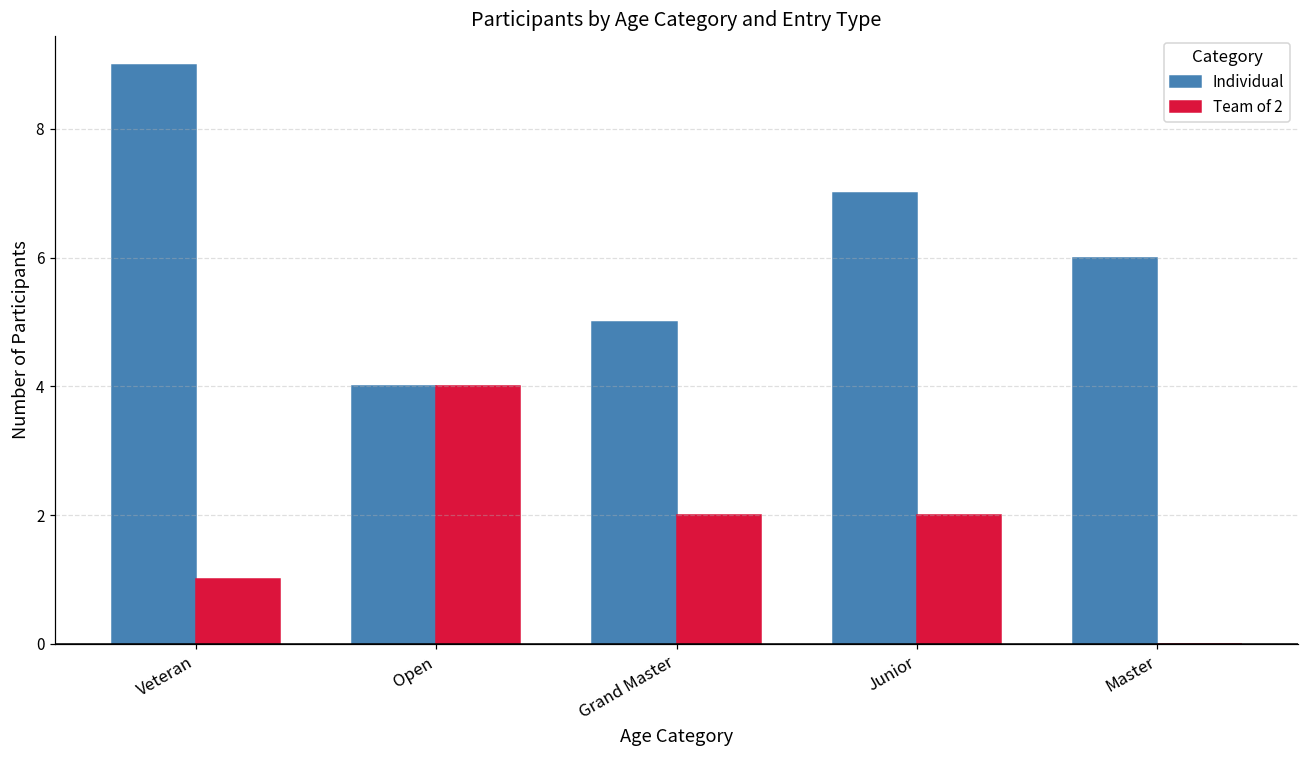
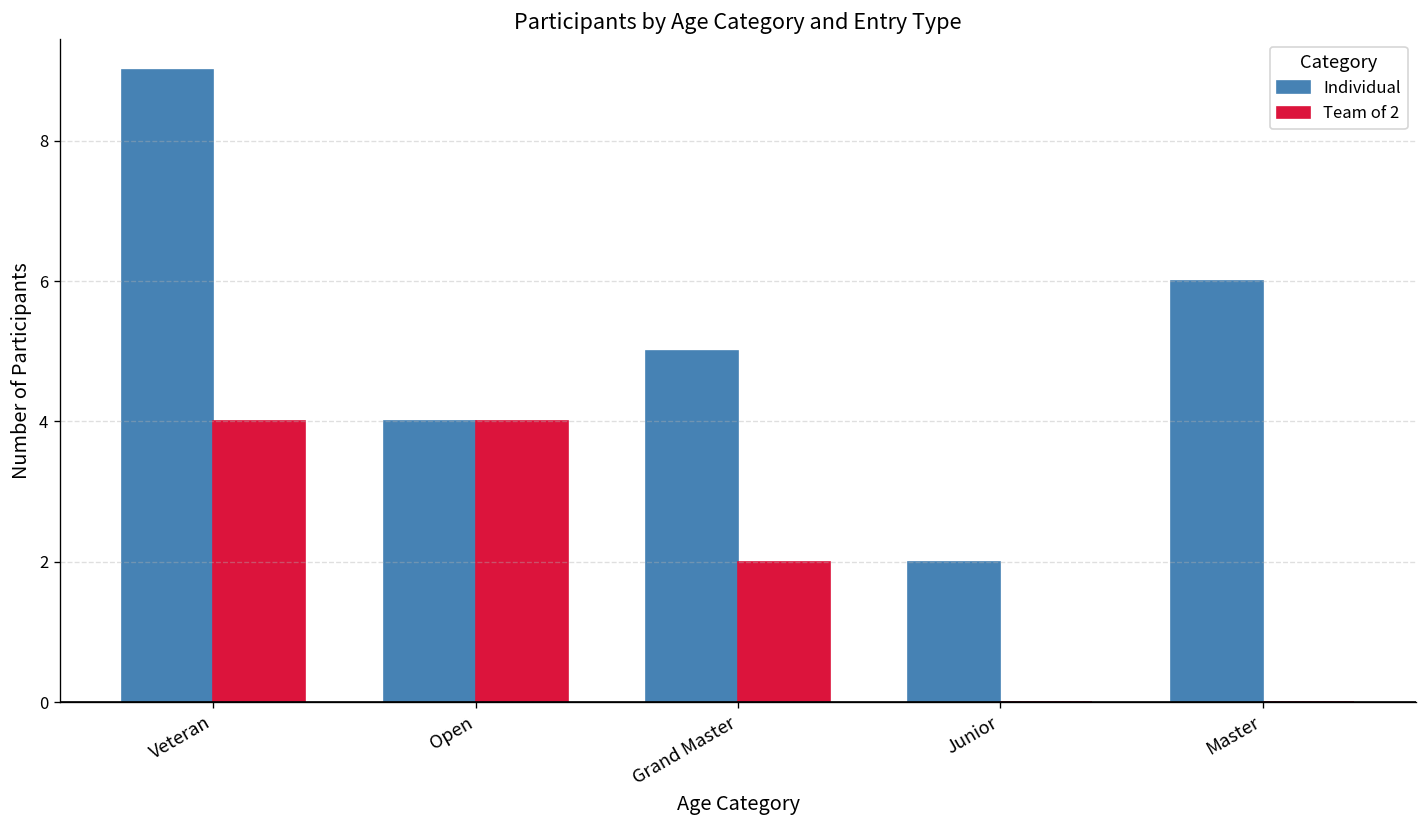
Team of 2, Veteran: 1 -> 4
Individual, Junior: 7 -> 2
Team of 2, Junior: 2 -> 0
